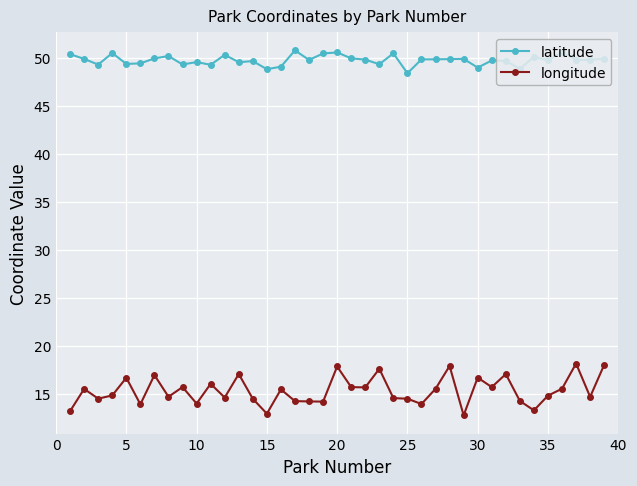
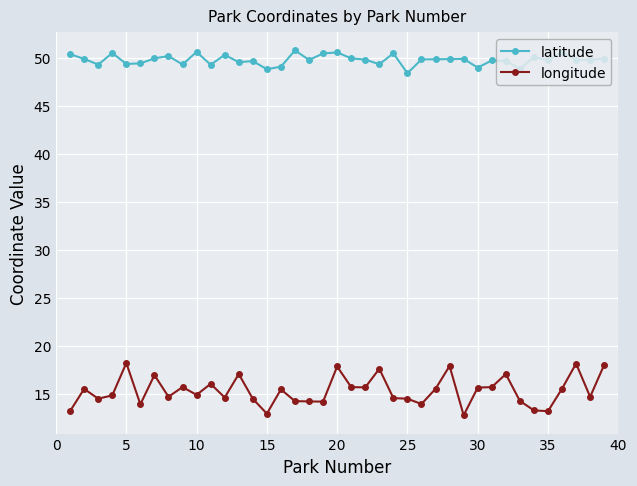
longitude, 5: 17 -> 18
latitude, 10: 50 -> 51
longitude, 10: 14 -> 15
longitude, 30: 17 -> 16
longitude, 35: 15 -> 13
